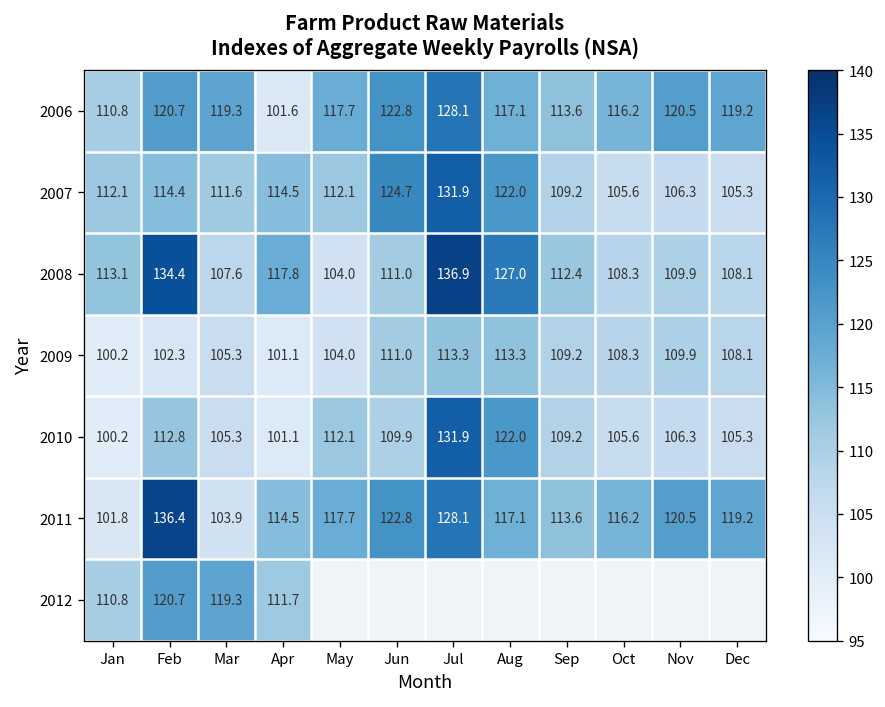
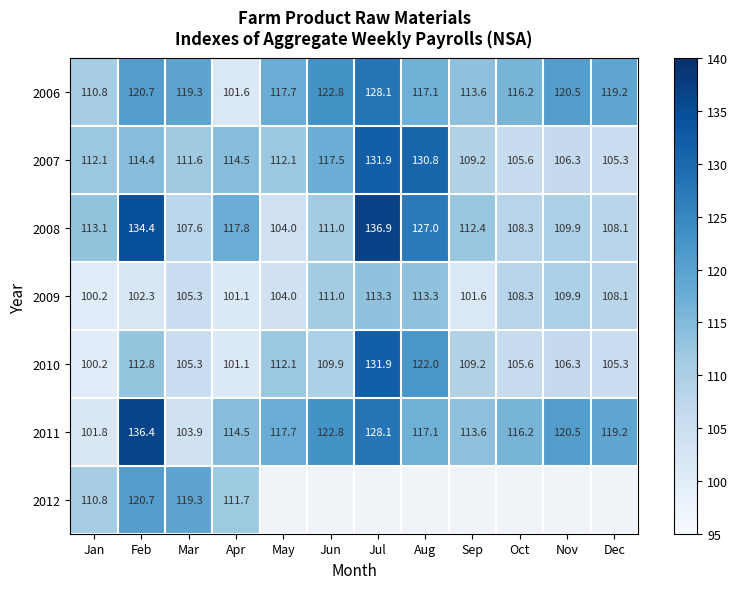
2007, Jun: 124.7 -> 117.5
2007, Aug: 122.0 -> 130.8
2009, Sep: 109.2 -> 101.6
